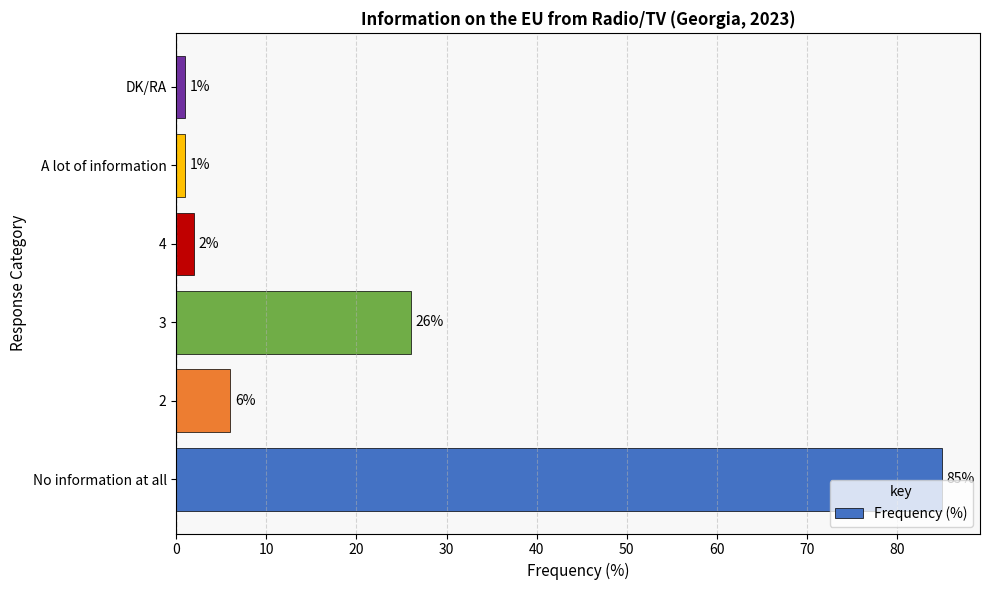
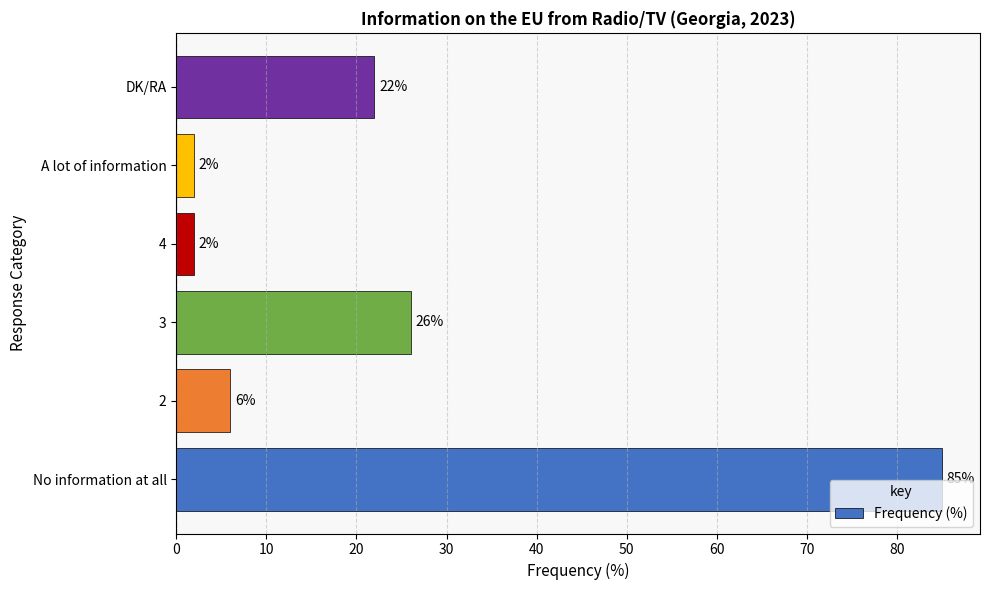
DK/RA: 1% -> 22%
A lot of information: 1% -> 2%
